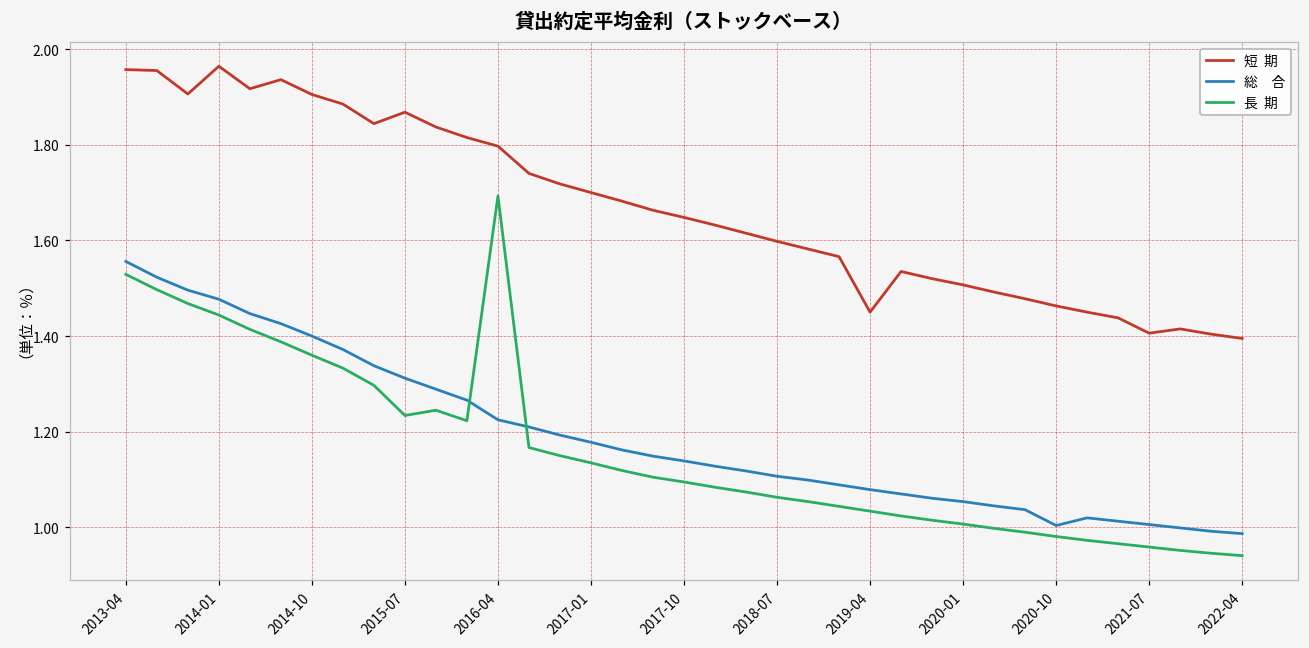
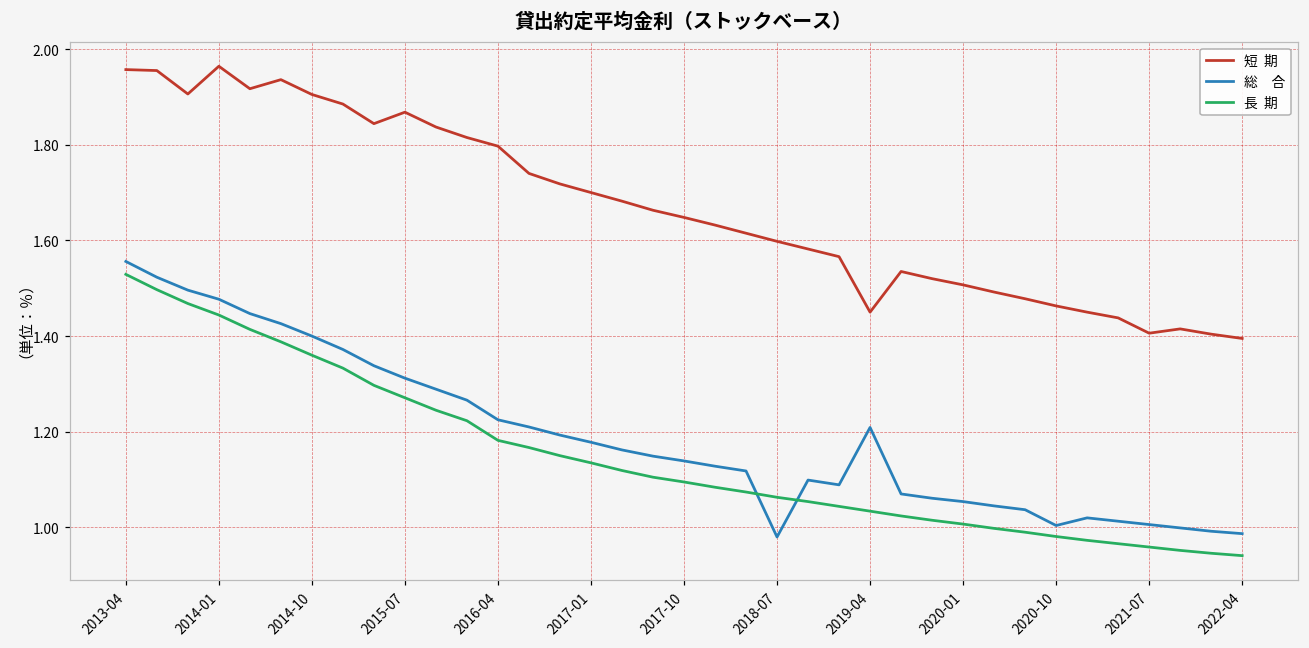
長 期, 2015-07: 1.23 -> 1.27
長 期, 2016-04: 1.69 -> 1.18
総 合, 2018-07: 1.11 -> 0.98
総 合, 2019-04: 1.08 -> 1.21
